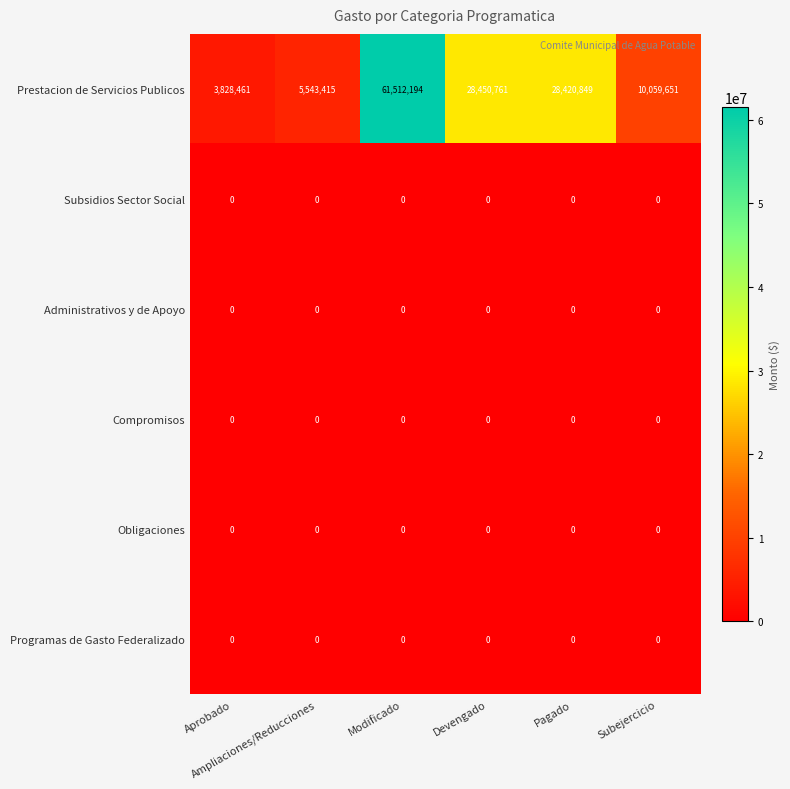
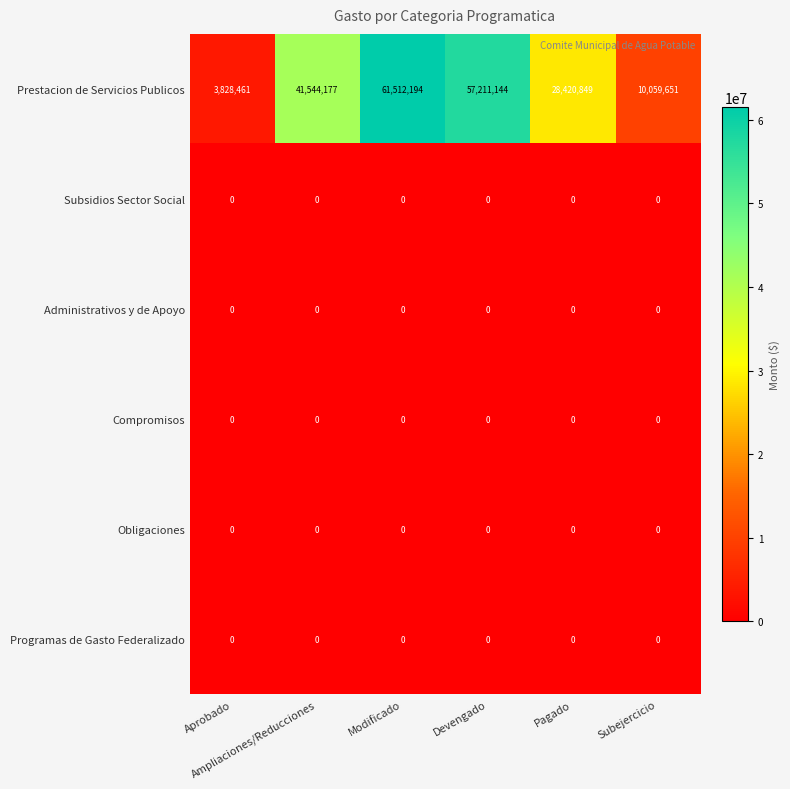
Prestacion de Servicios Publicos, Ampliaciones/Reducciones: 5,543,415 -> 41,544,177
Prestacion de Servicios Publicos, Devengado: 28,450,761 -> 57,211,144
